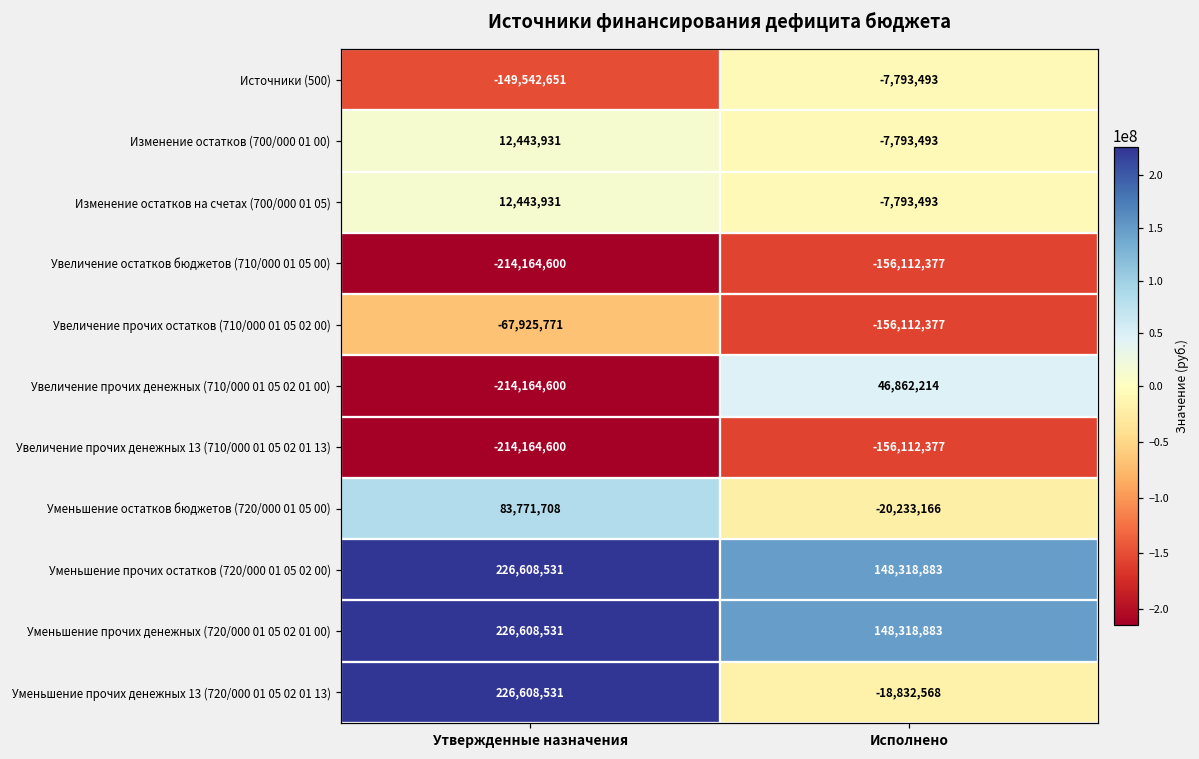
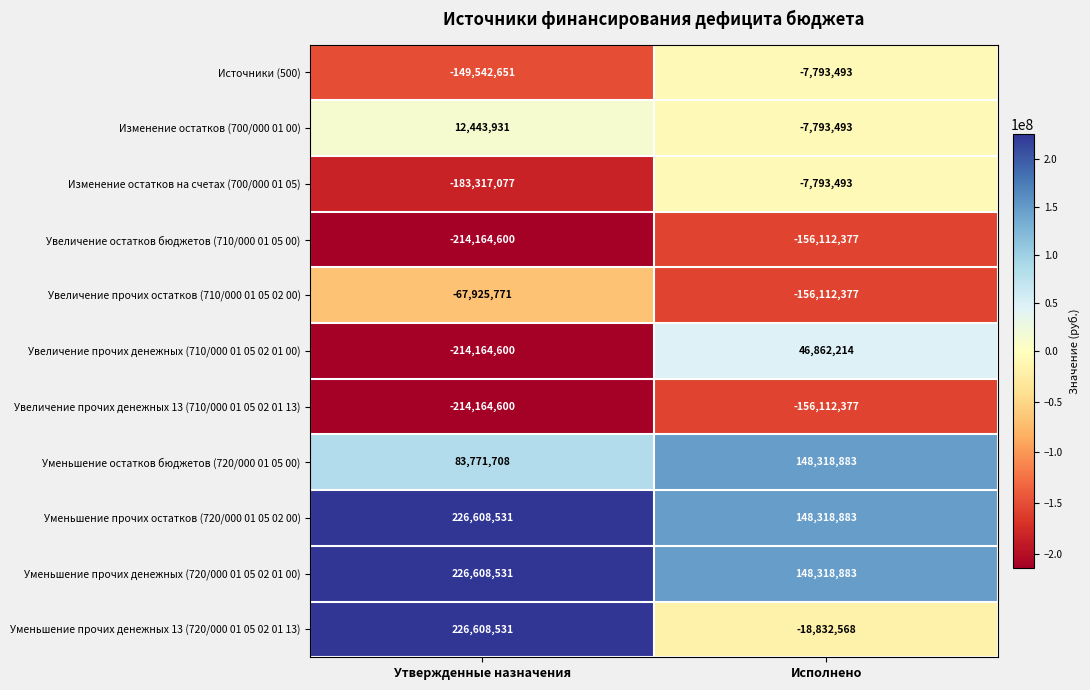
Изменение остатков на счетах (700/000 01 05), Утвержденные назначения: 12,443,931 -> -183,317,077
Уменьшение остатков бюджетов (720/000 01 05 00), Исполнено: -20,233,166 -> 148,318,883
